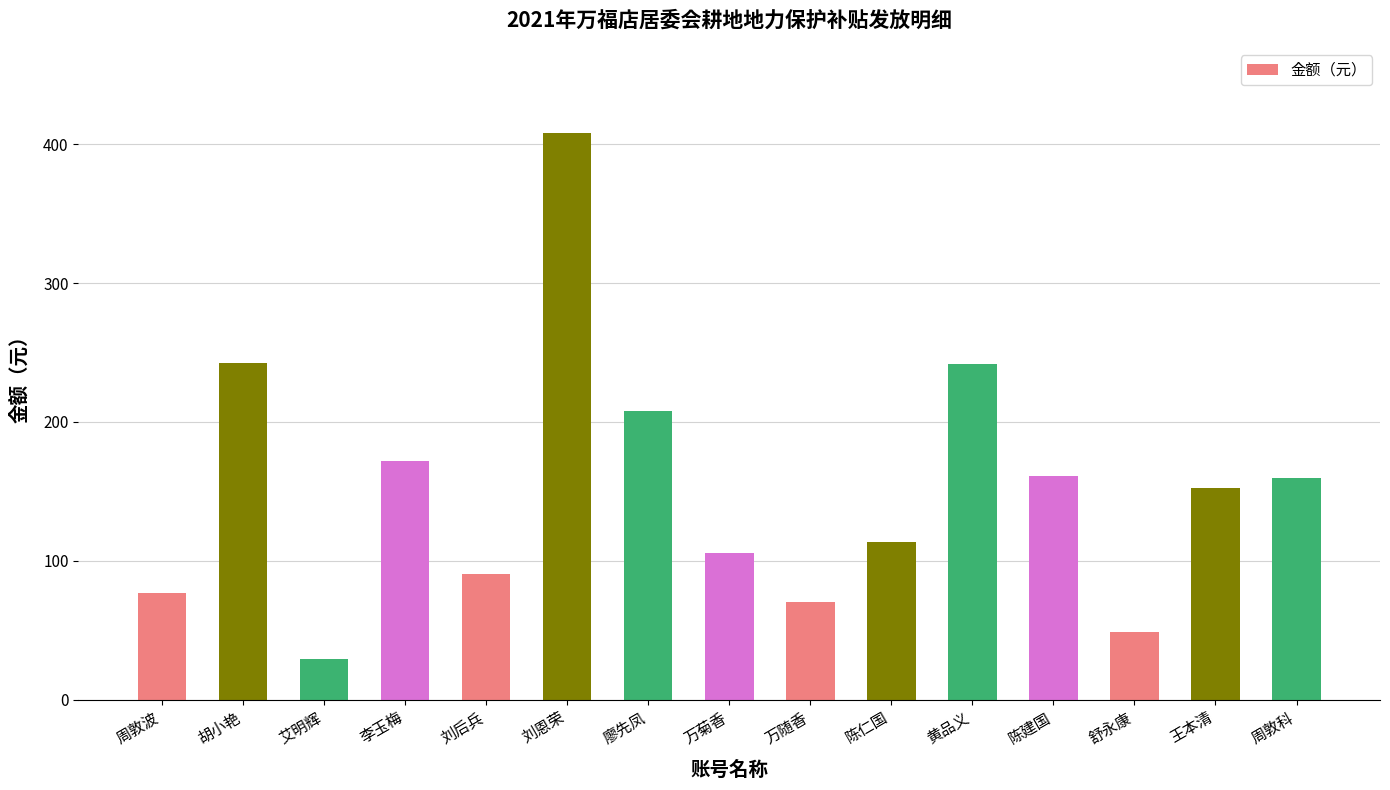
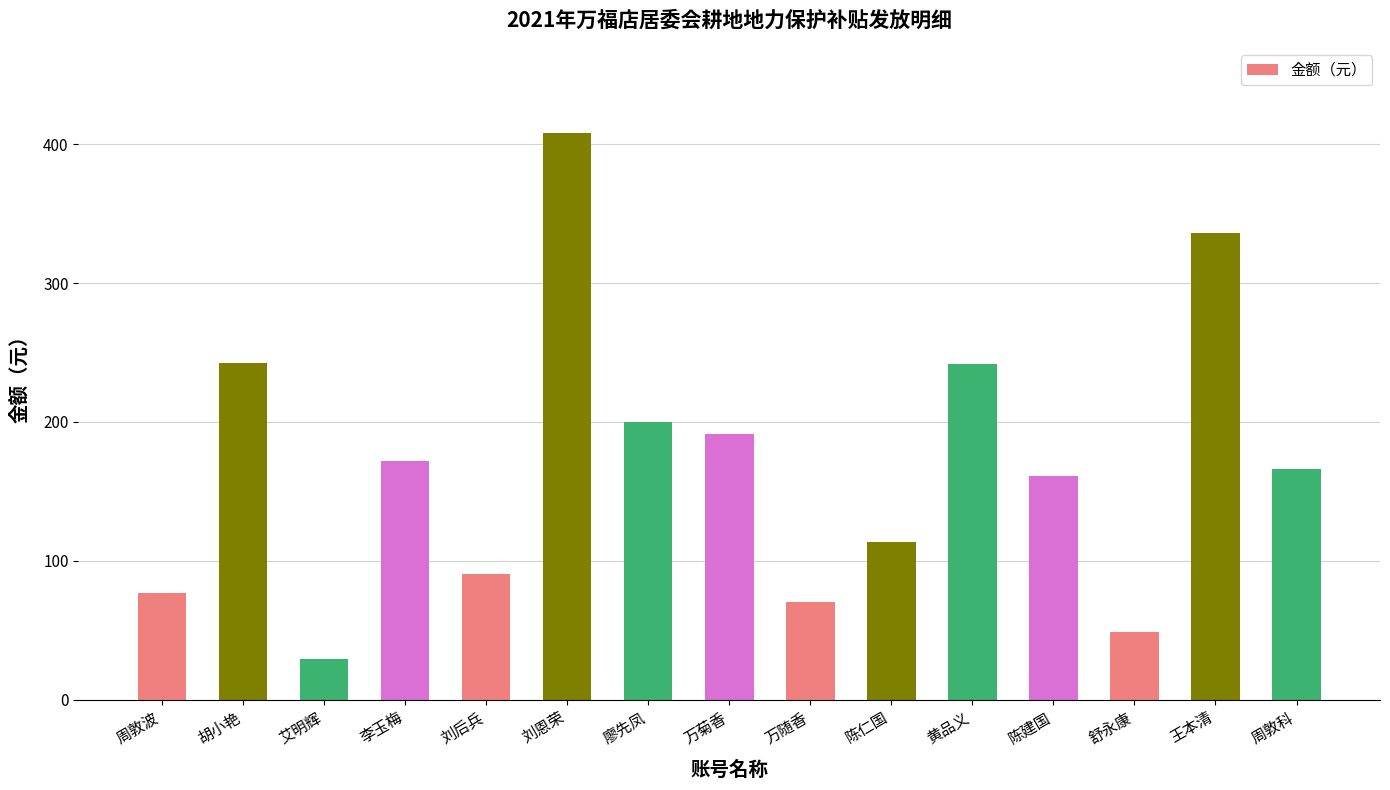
廖先凤: 208 -> 200
万菊香: 105 -> 191
王本清: 152 -> 336
周敦科: 159 -> 166
